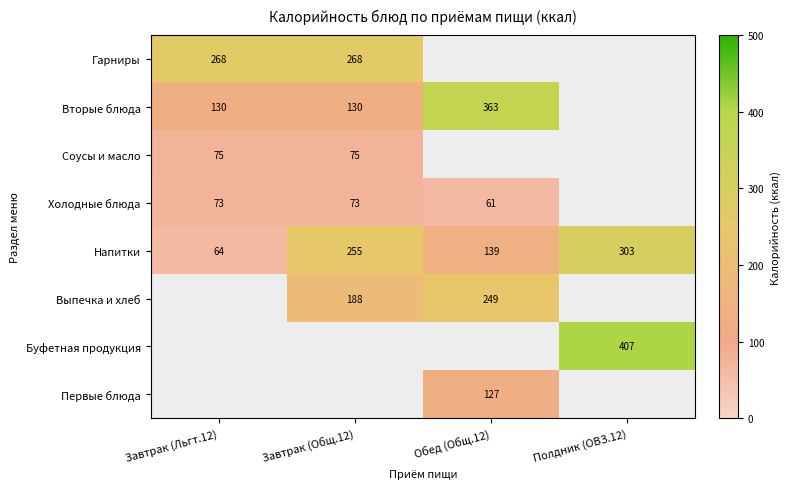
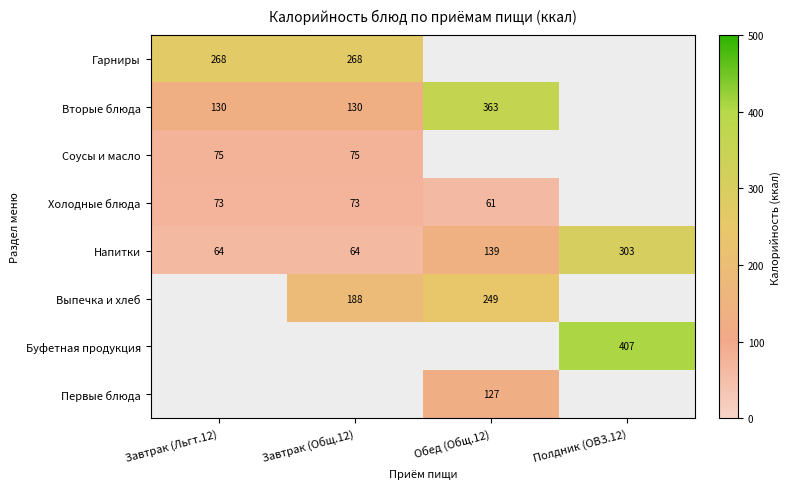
Напитки, Завтрак (Общ.12): 255 -> 64
